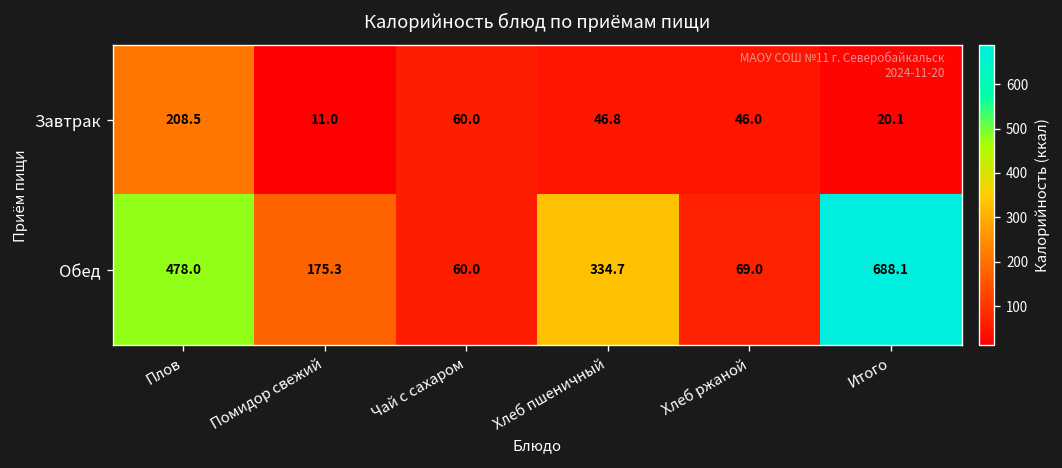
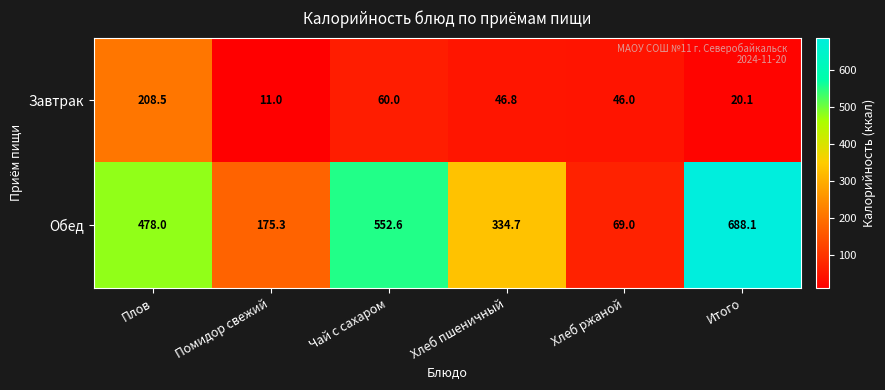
Обед, Чай с сахаром: 60.0 -> 552.6
